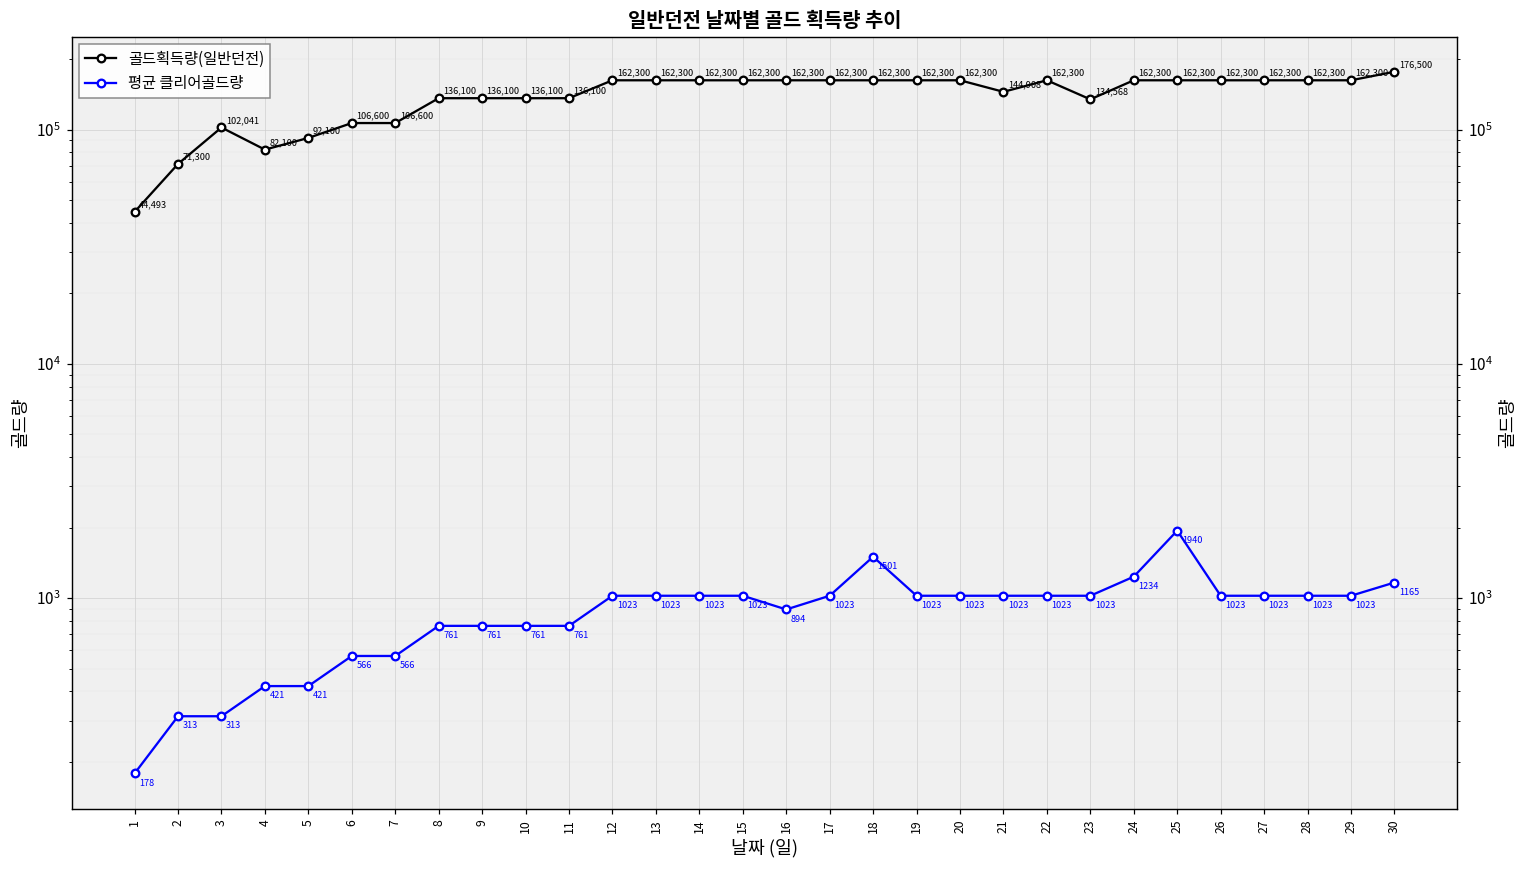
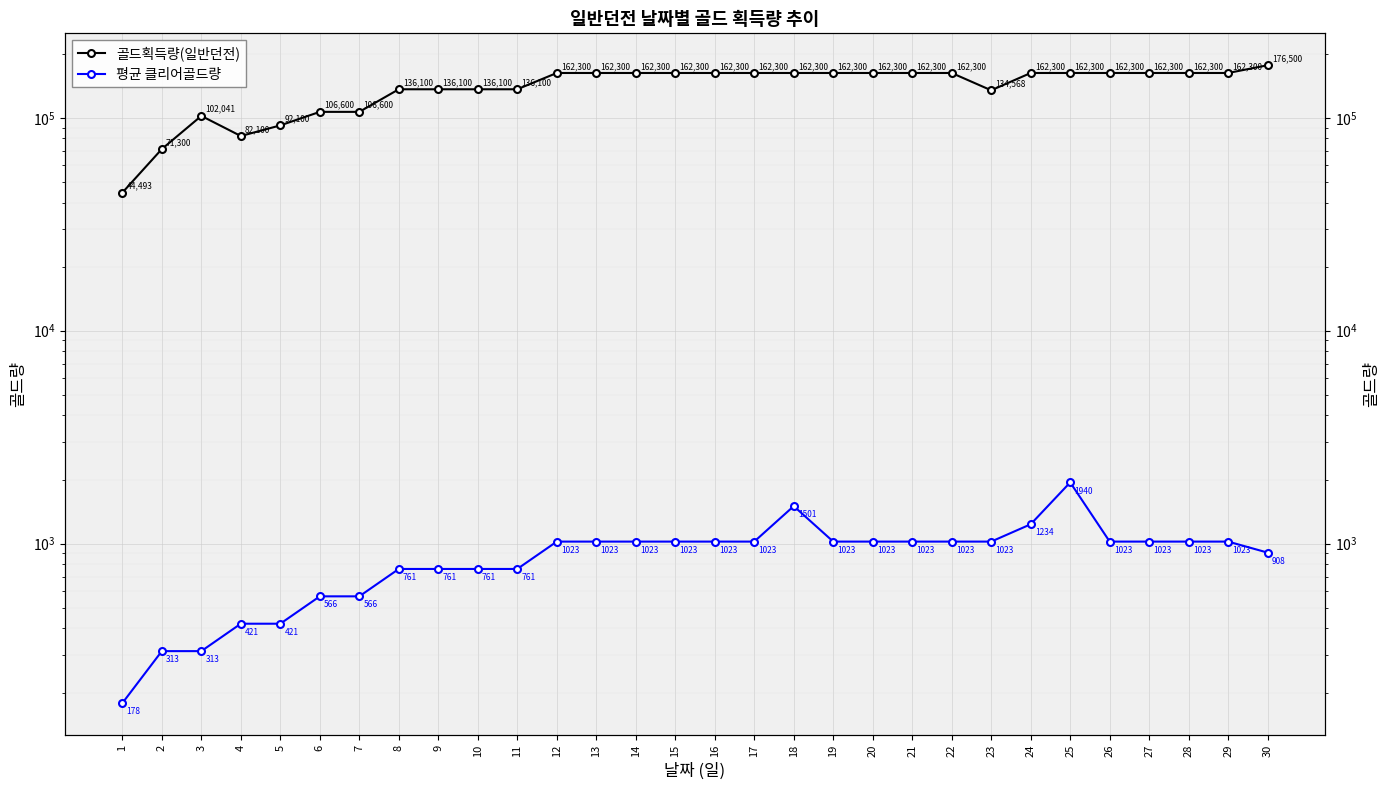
평균 클리어골드량, 16: 894 -> 1023
골드획득량(일반던전), 21: 144,908 -> 162,300
평균 클리어골드량, 30: 1165 -> 908
